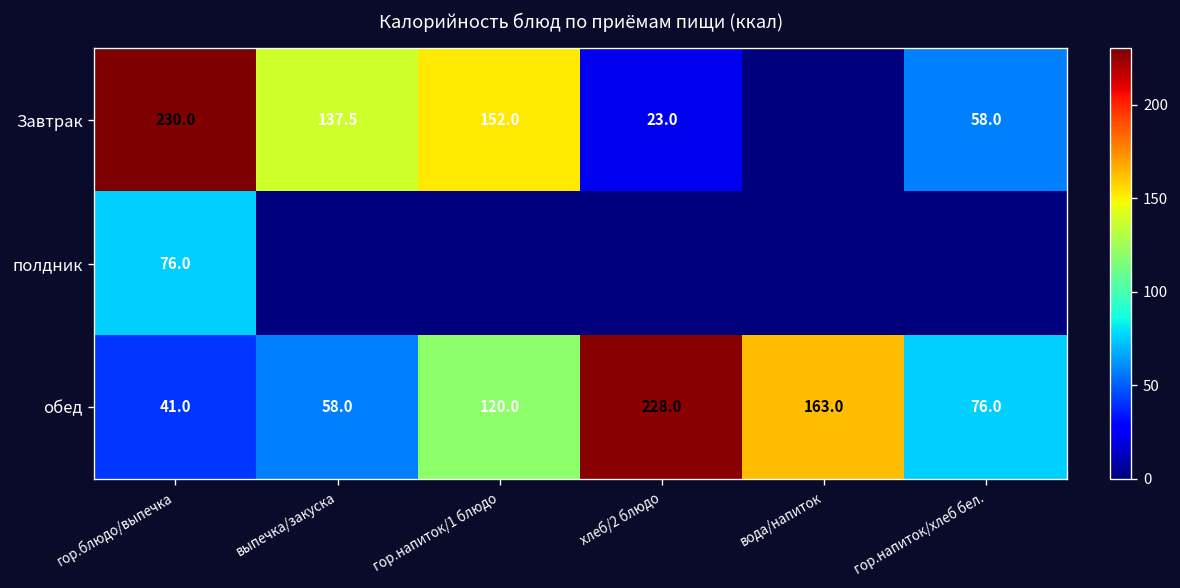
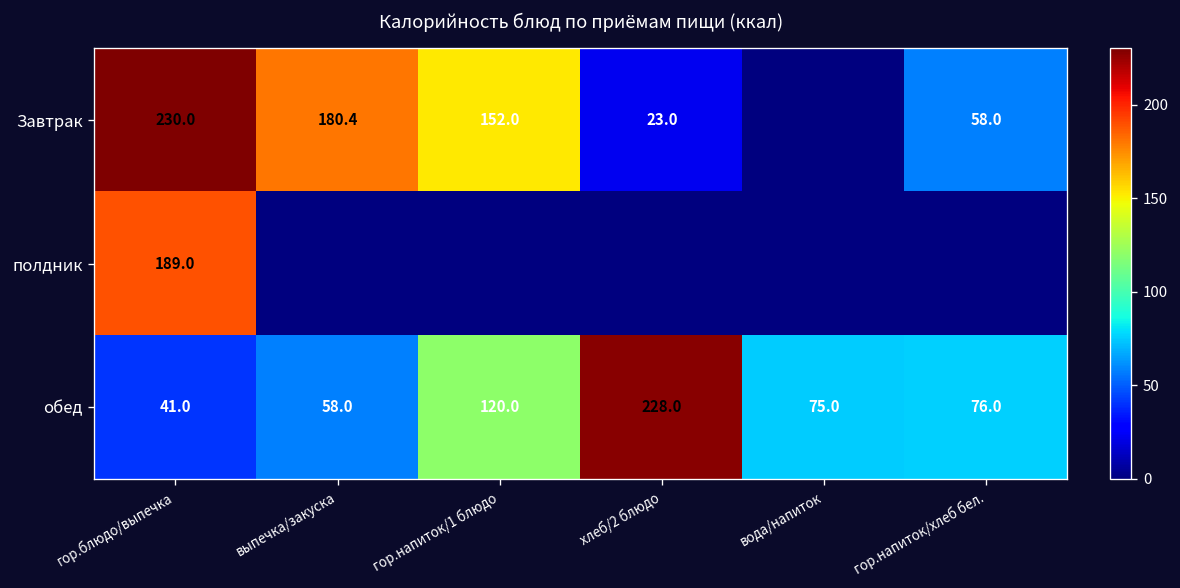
Завтрак, выпечка/закуска: 137.5 -> 180.4
полдник, гор.блюдо/выпечка: 76.0 -> 189.0
обед, вода/напиток: 163.0 -> 75.0
